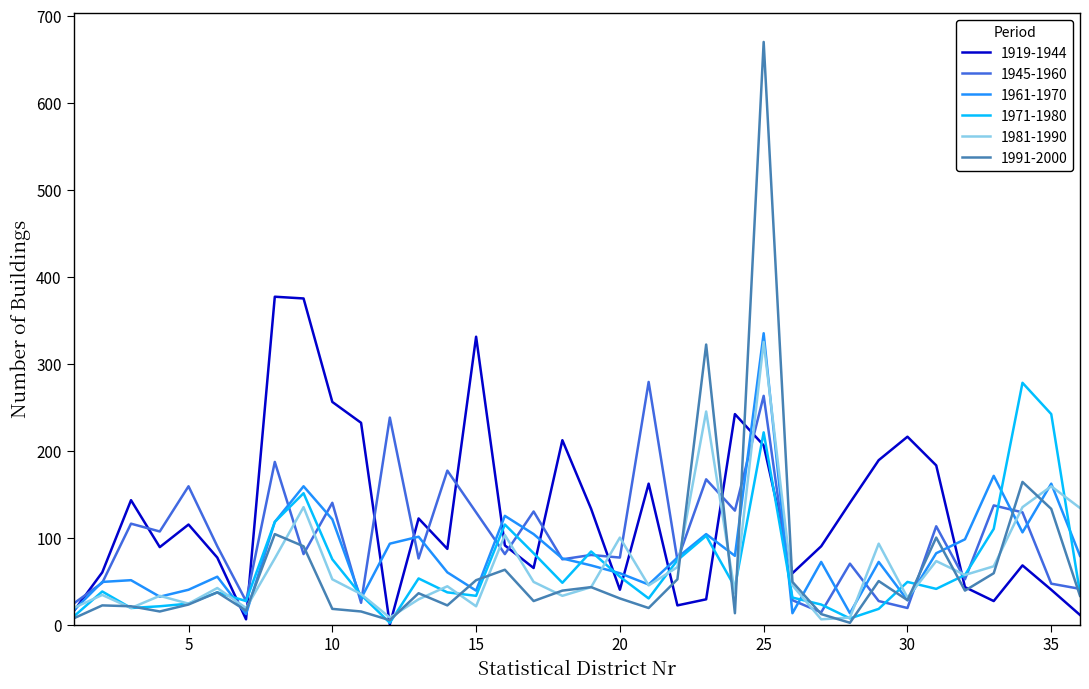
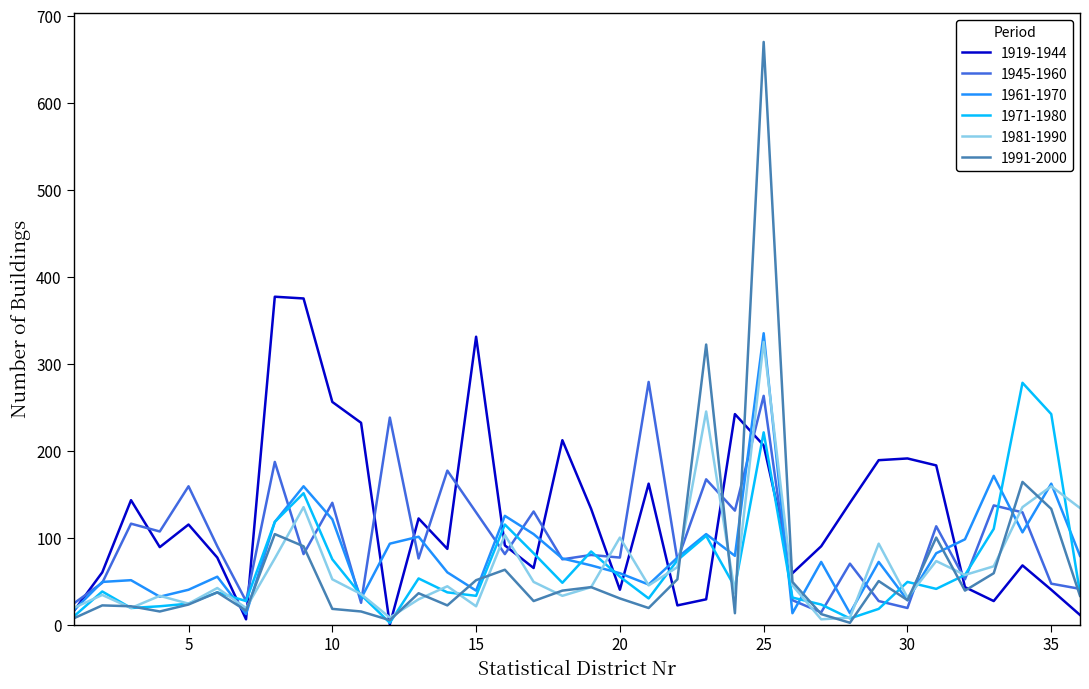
1919-1944, 30: 220 -> 190
